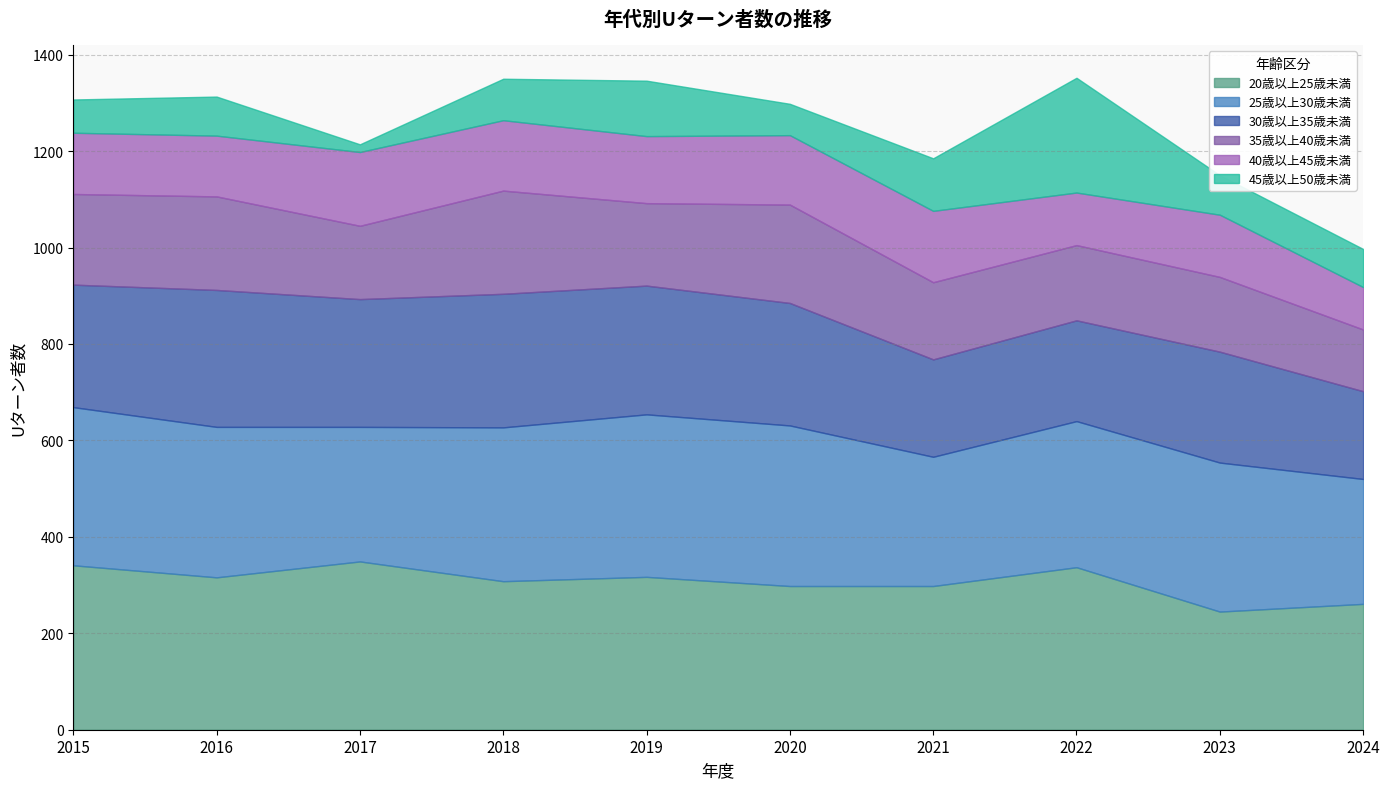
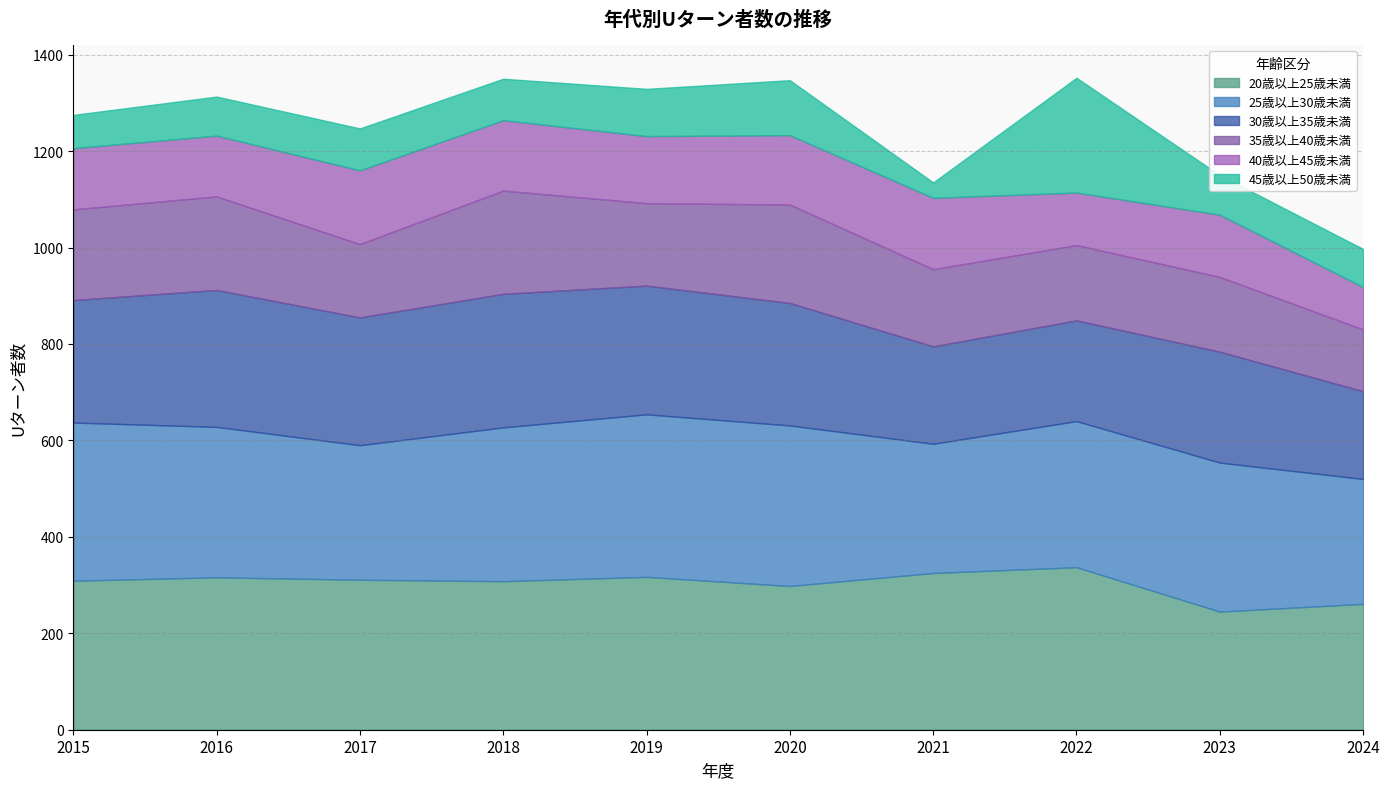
20歳以上25歳未満, 2015: 340 -> 310
20歳以上25歳未満, 2017: 350 -> 310
45歳以上50歳未満, 2017: 20 -> 90
45歳以上50歳未満, 2019: 120 -> 100
45歳以上50歳未満, 2020: 70 -> 110
20歳以上25歳未満, 2021: 300 -> 330
45歳以上50歳未満, 2021: 110 -> 30
